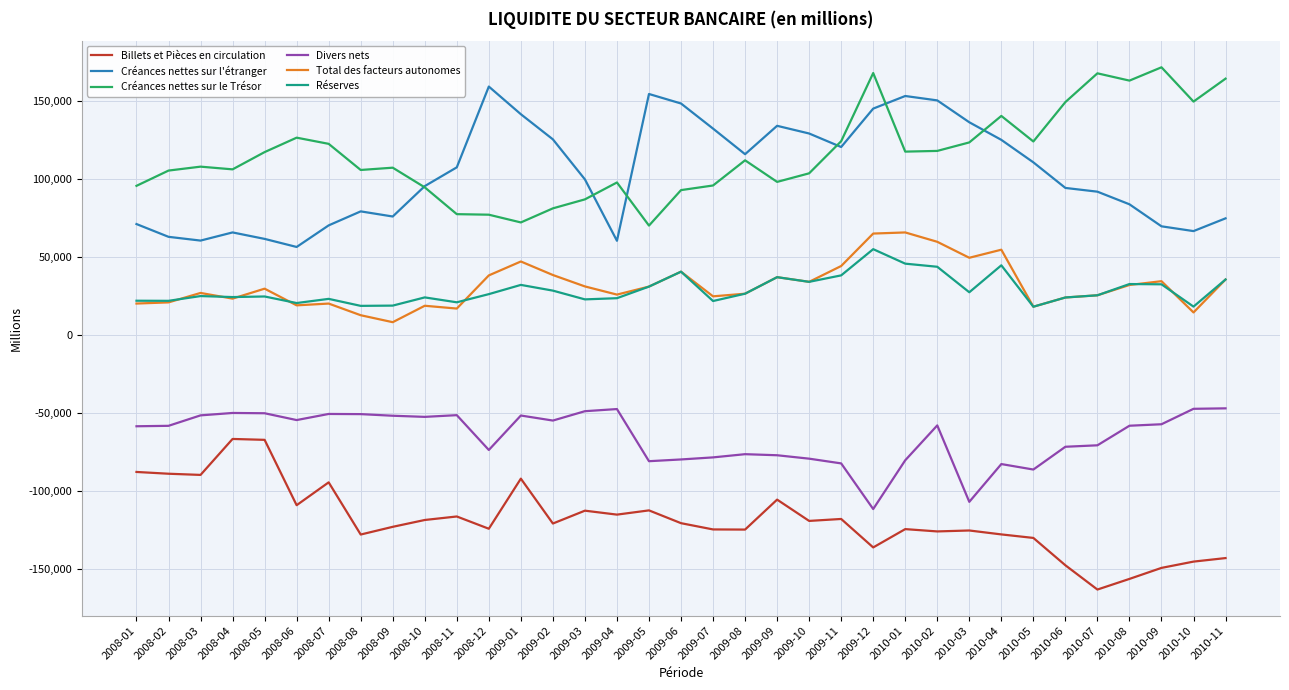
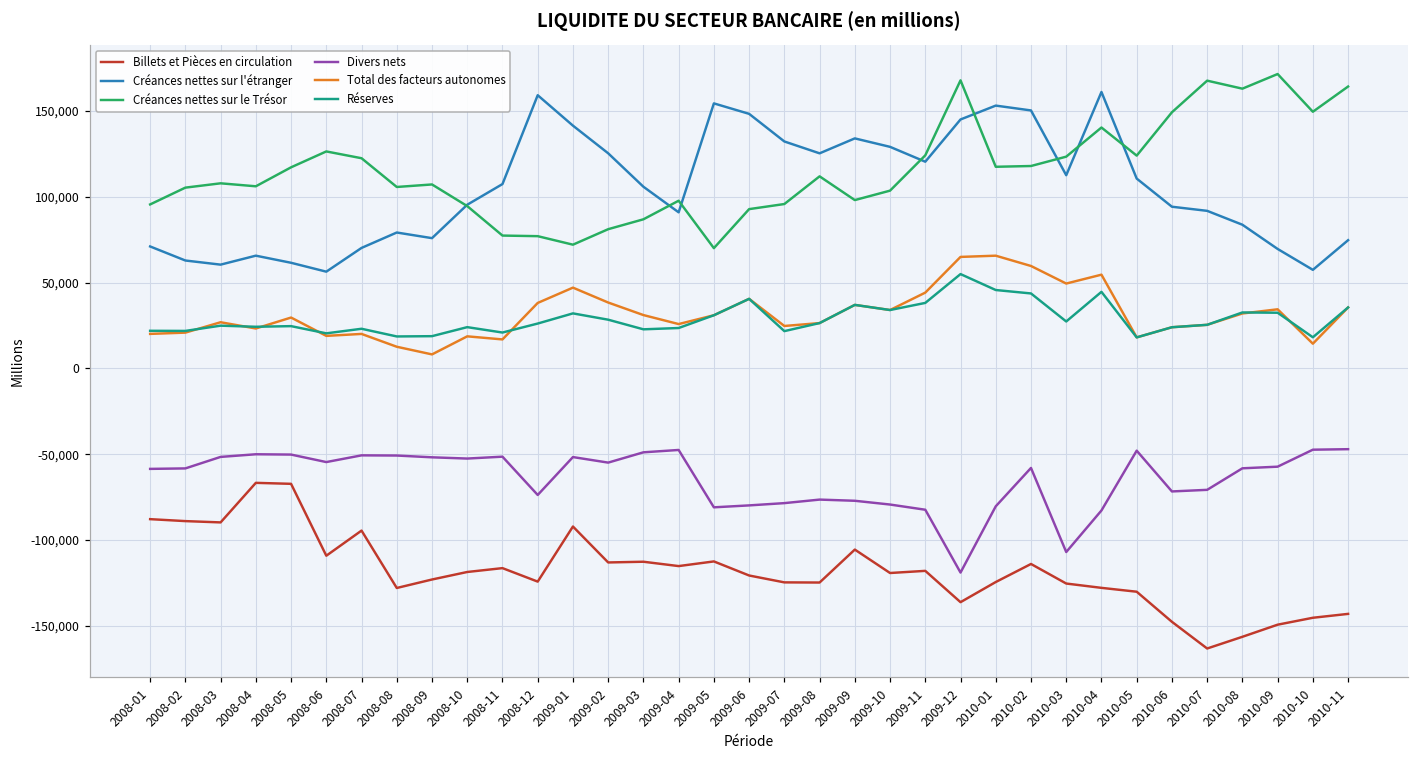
Billets et Pièces en circulation, 2009-02: -121,000 -> -113,000
Créances nettes sur l'étranger, 2009-03: 100,000 -> 106,000
Créances nettes sur l'étranger, 2009-04: 60,000 -> 91,000
Créances nettes sur l'étranger, 2009-08: 116,000 -> 125,000
Divers nets, 2009-12: -112,000 -> -119,000
Billets et Pièces en circulation, 2010-02: -126,000 -> -114,000
Créances nettes sur l'étranger, 2010-03: 136,000 -> 112,000
Créances nettes sur l'étranger, 2010-04: 125,000 -> 161,000
Divers nets, 2010-05: -86,000 -> -48,000
Créances nettes sur l'étranger, 2010-10: 66,000 -> 57,000
